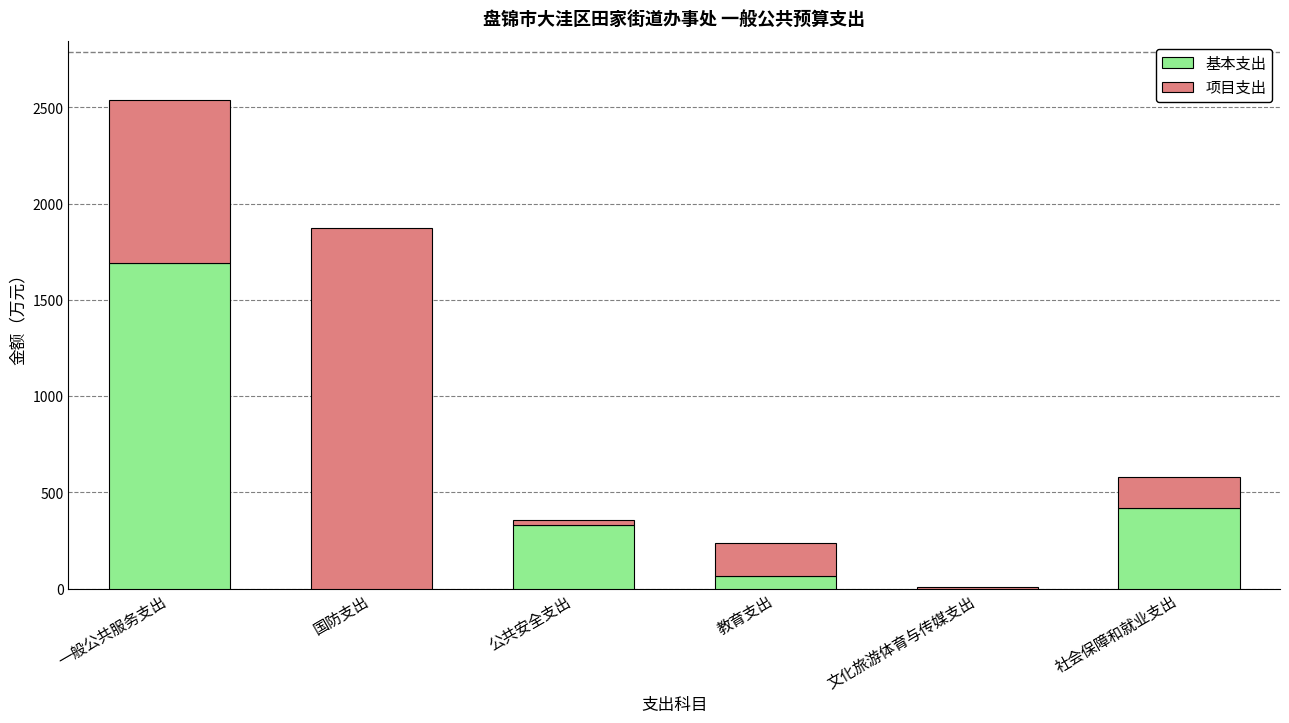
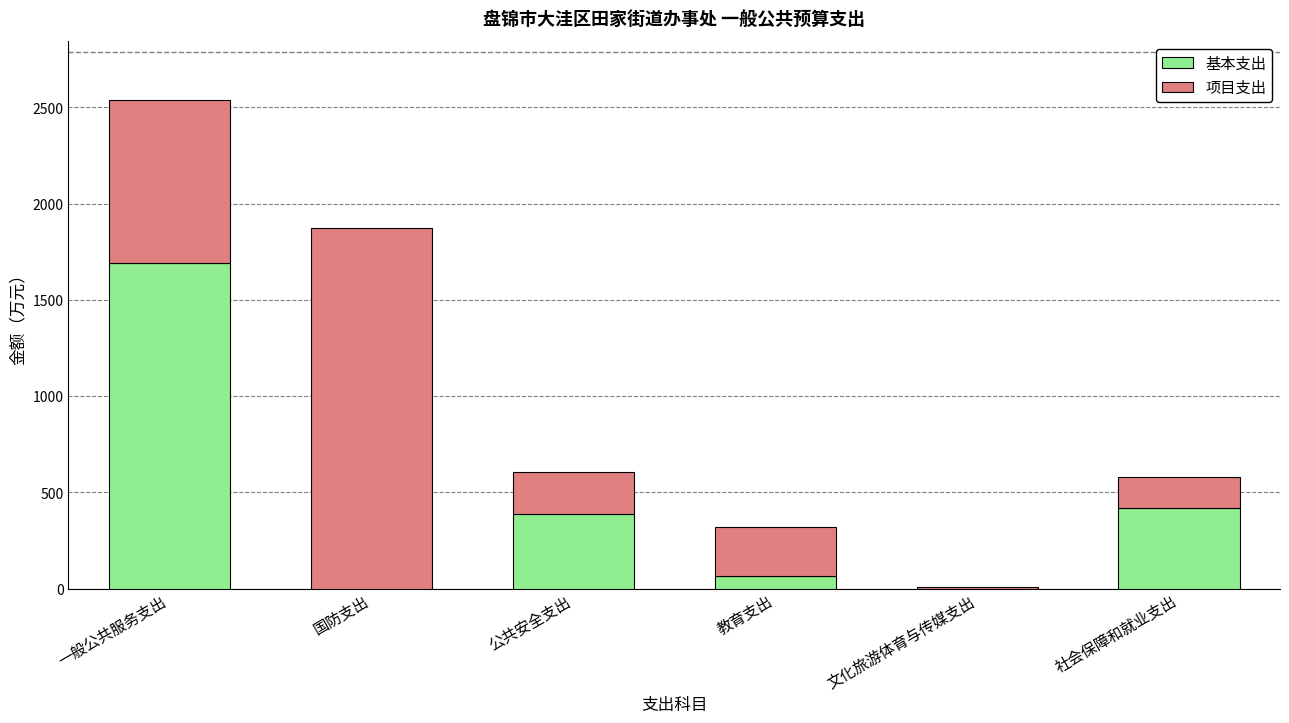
基本支出, 公共安全支出: 330 -> 390
项目支出, 公共安全支出: 30 -> 220
项目支出, 教育支出: 170 -> 260
